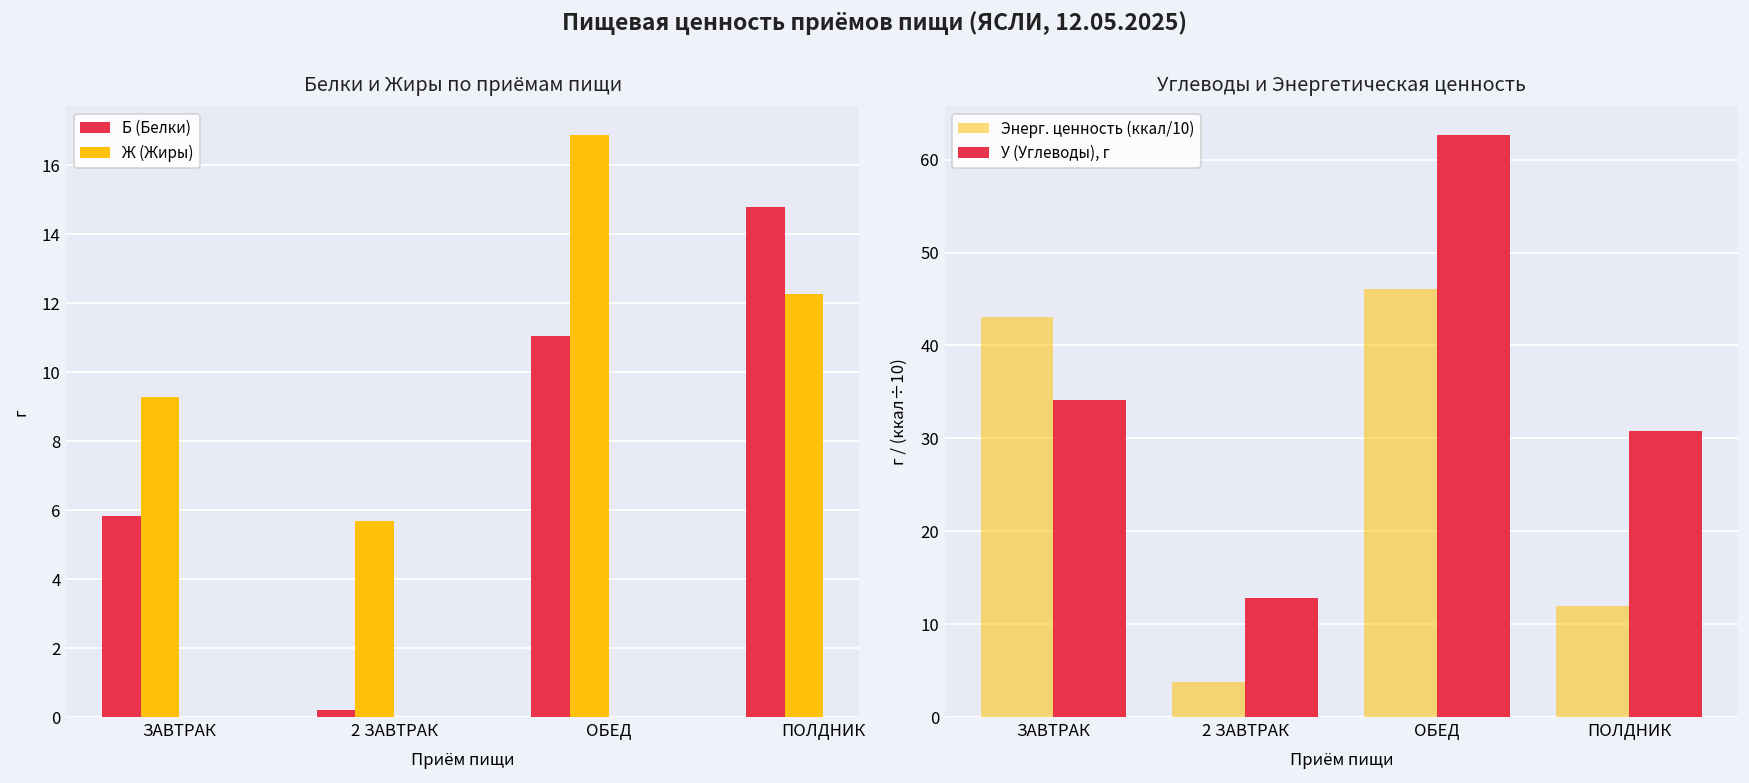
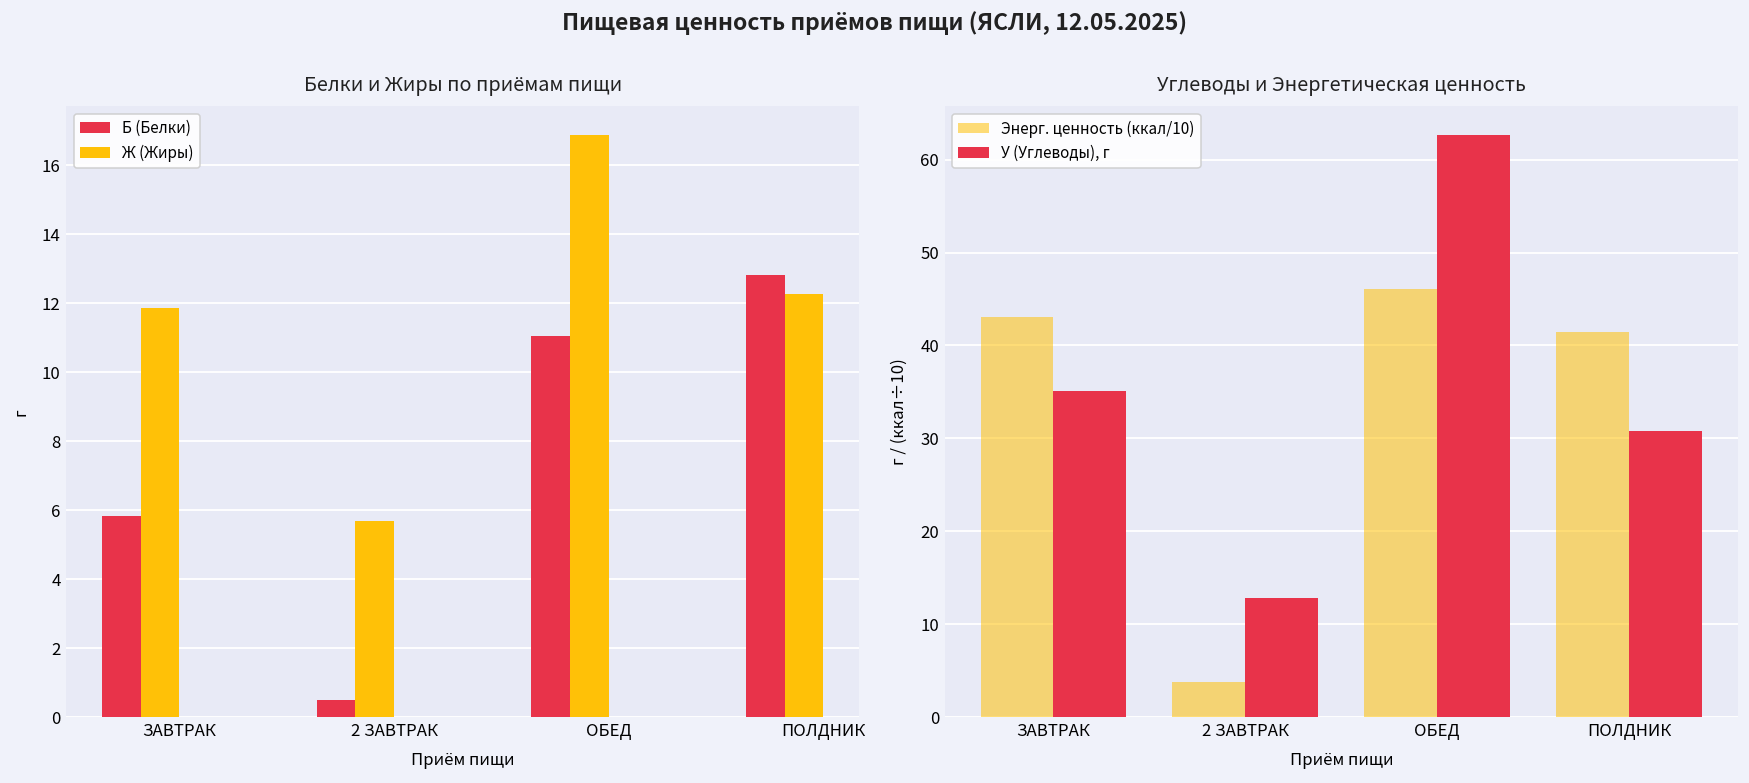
Белки и Жиры по приёмам пищи, Ж (Жиры), ЗАВТРАК: 9.3 -> 11.9
Белки и Жиры по приёмам пищи, Б (Белки), 2 ЗАВТРАК: 0.2 -> 0.5
Белки и Жиры по приёмам пищи, Б (Белки), ПОЛДНИК: 14.8 -> 12.8
Углеводы и Энергетическая ценность, У (Углеводы), г, ЗАВТРАК: 34 -> 35
Углеводы и Энергетическая ценность, Энерг. ценность (ккал/10), ПОЛДНИК: 12 -> 41
